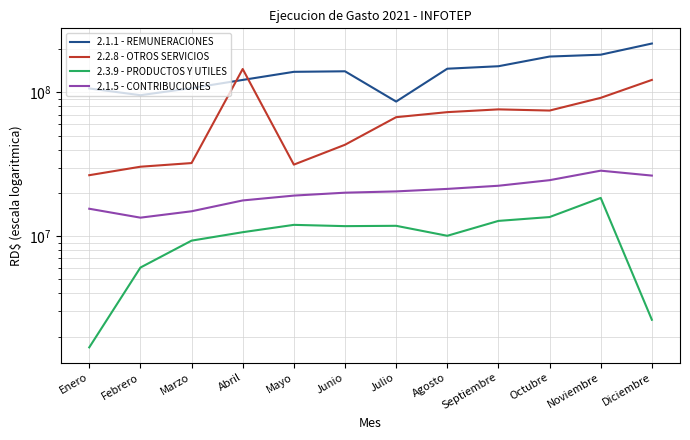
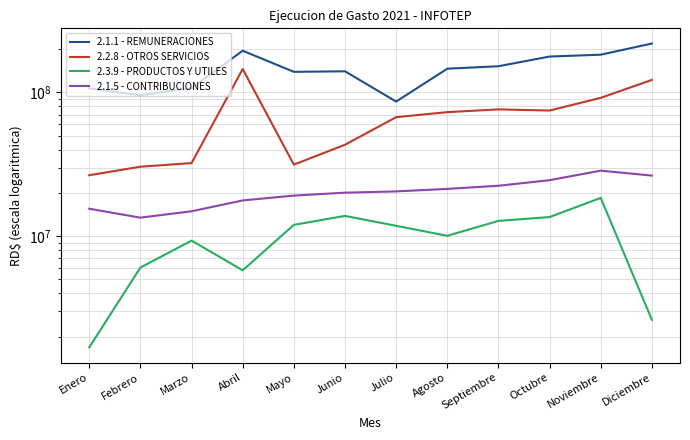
2.1.1 - REMUNERACIONES, Abril: 120000000 -> 190000000
2.3.9 - PRODUCTOS Y UTILES, Abril: 11000000 -> 5800000
2.3.9 - PRODUCTOS Y UTILES, Junio: 12000000 -> 14000000
